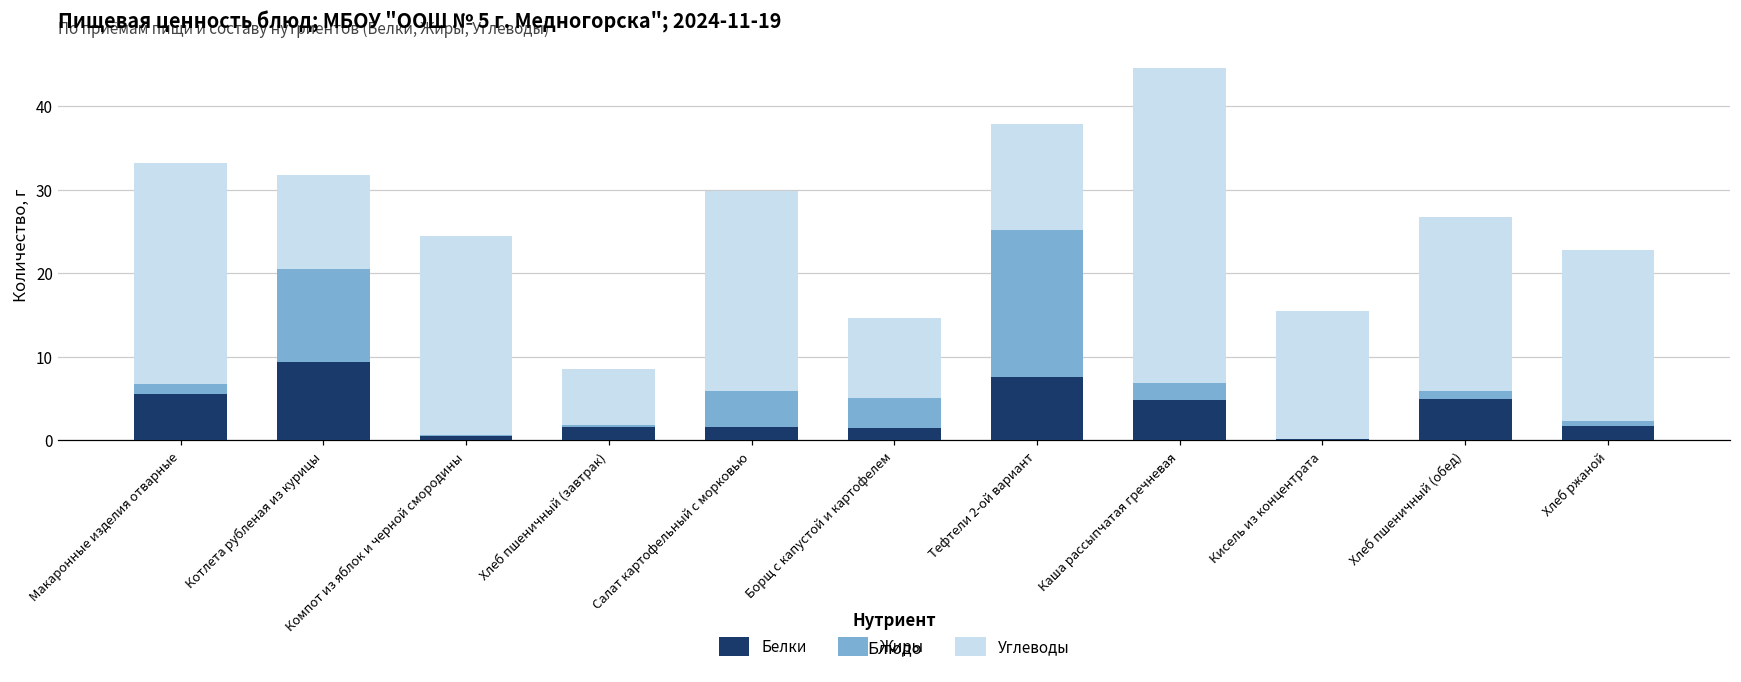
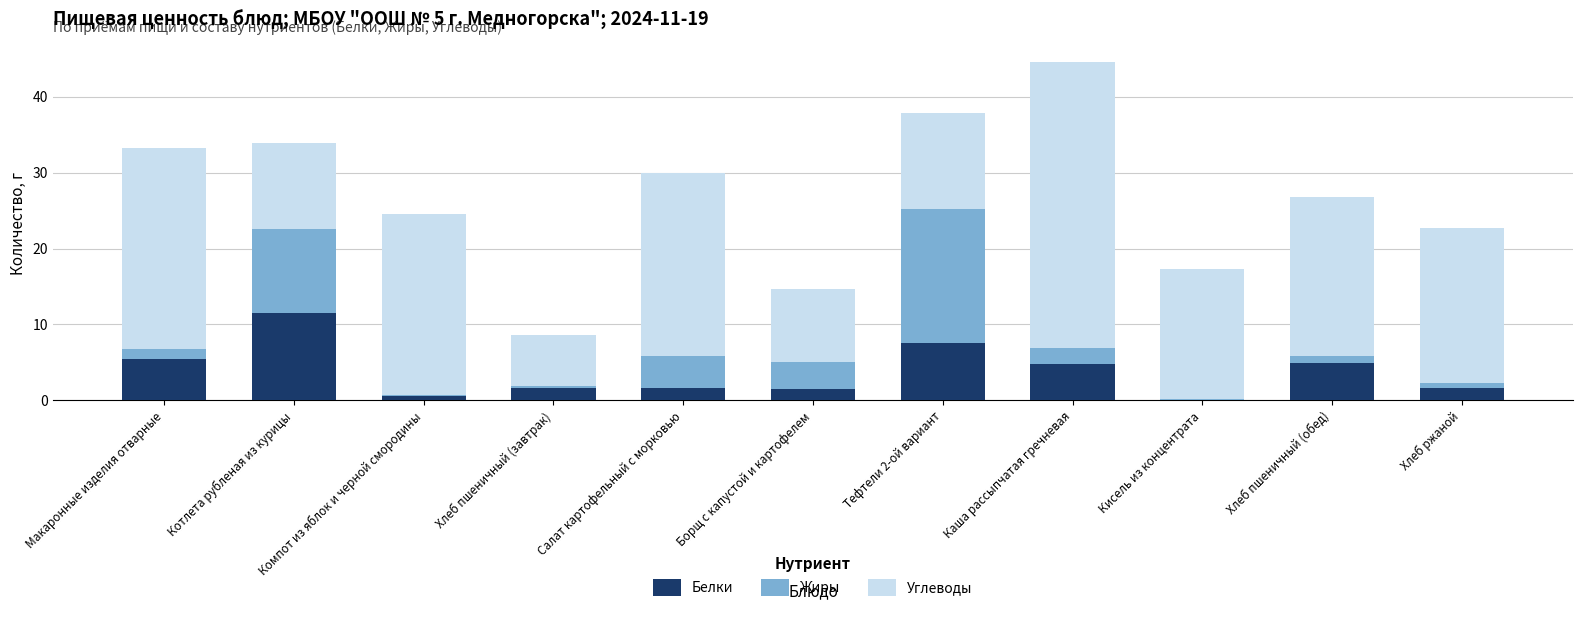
Белки, Котлета рубленая из курицы: 9 -> 11
Углеводы, Кисель из концентрата: 15 -> 17
